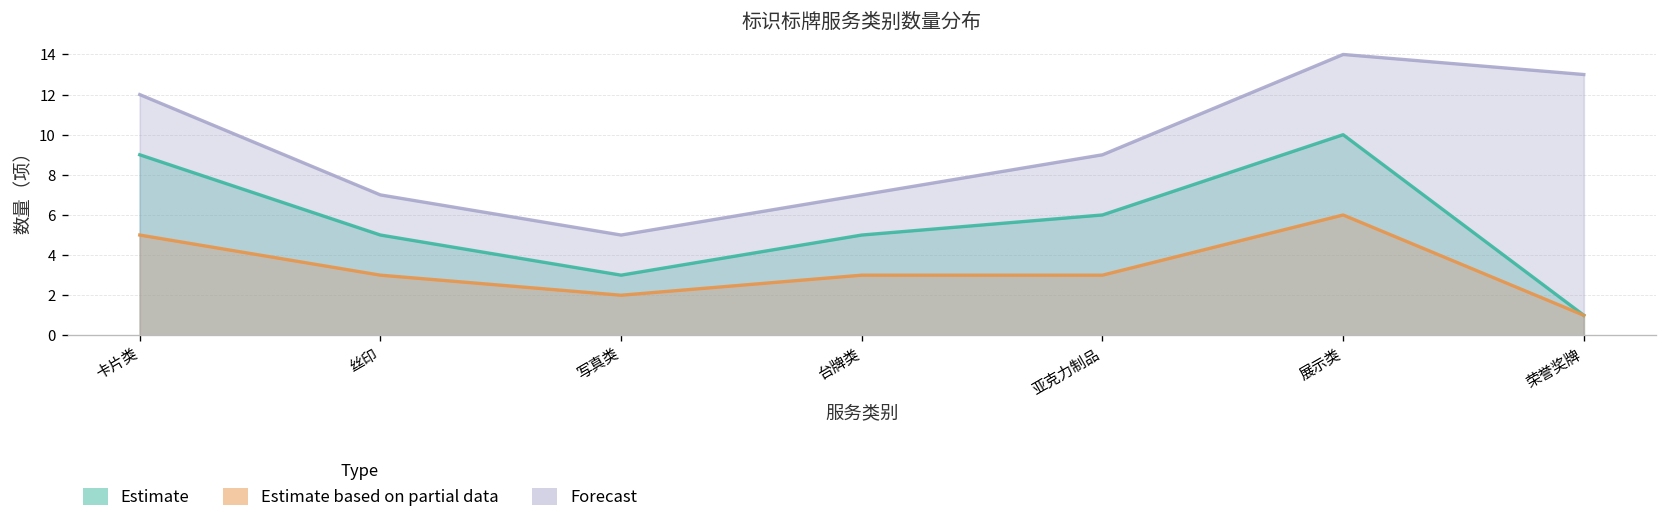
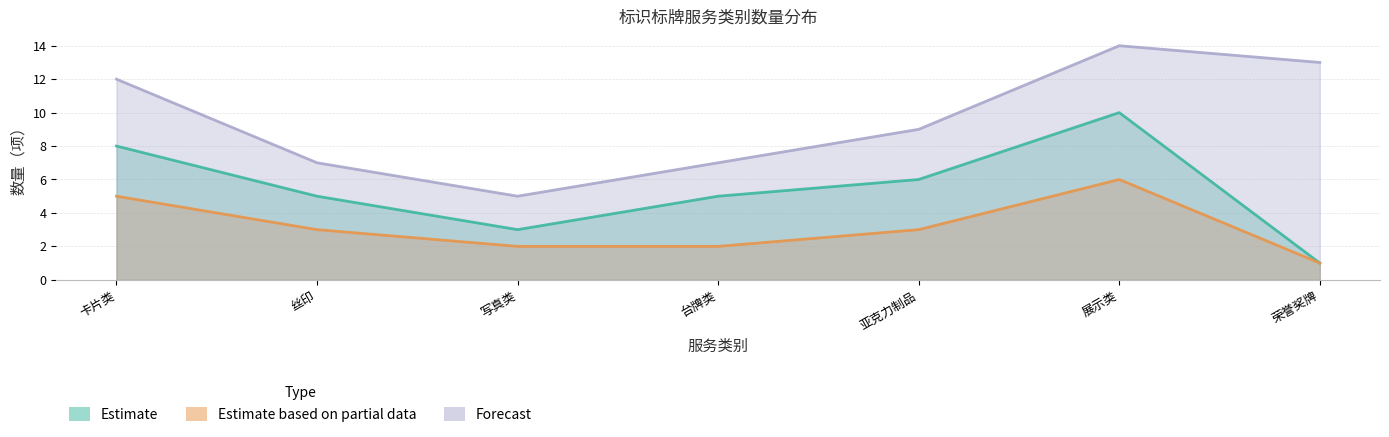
Estimate, 卡片类: 9 -> 8
Estimate based on partial data, 台牌类: 3 -> 2
